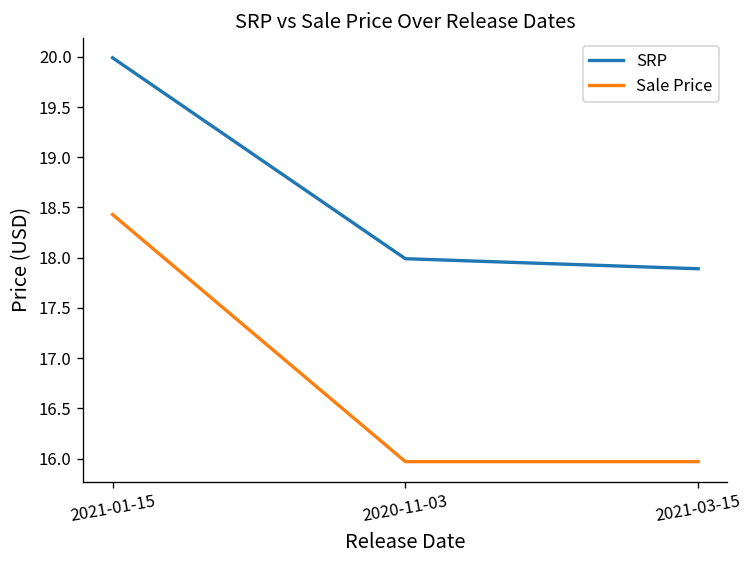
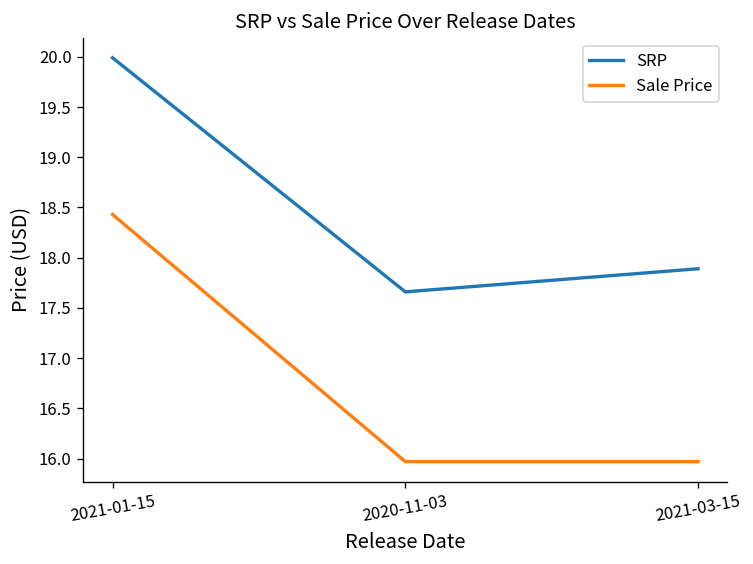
SRP, 2020-11-03: 18.0 -> 17.7
